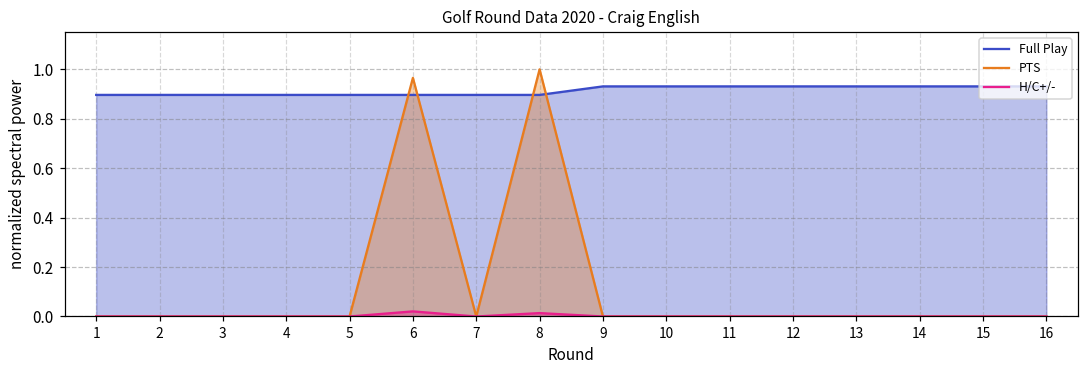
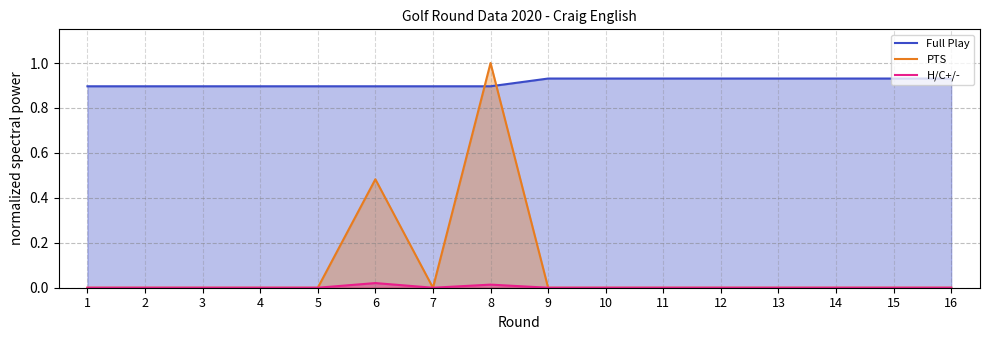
PTS, 6: 0.97 -> 0.48
